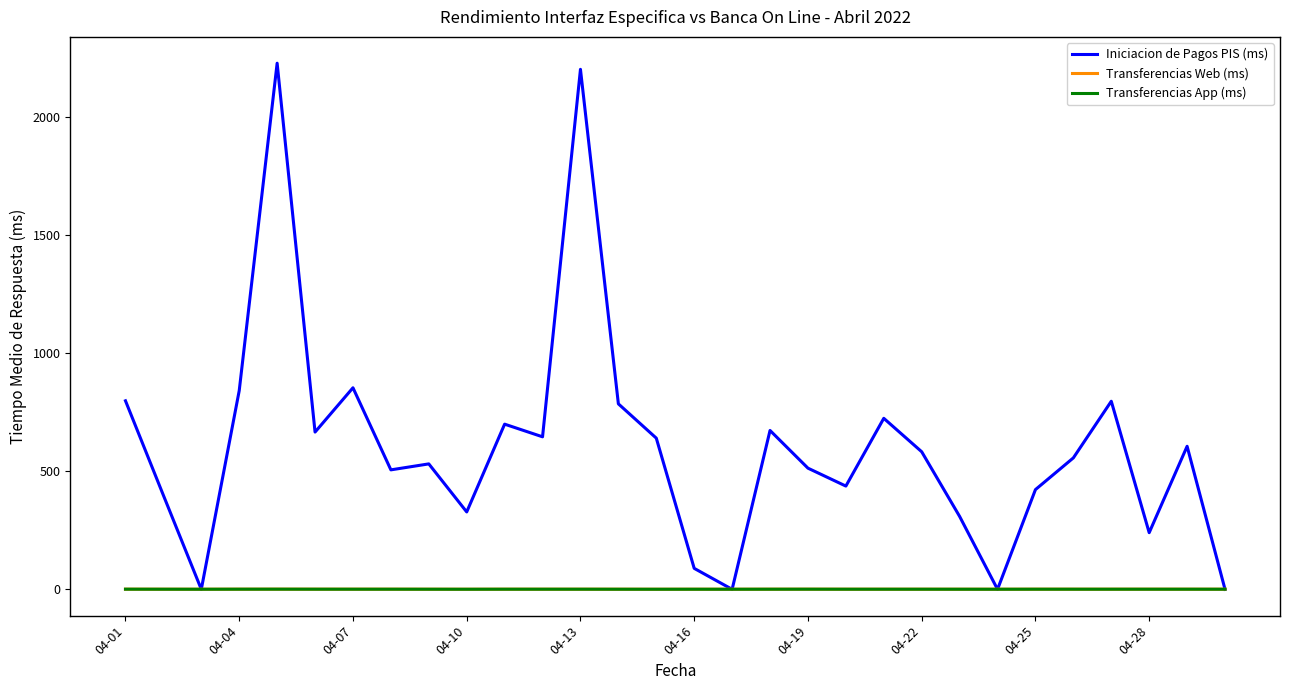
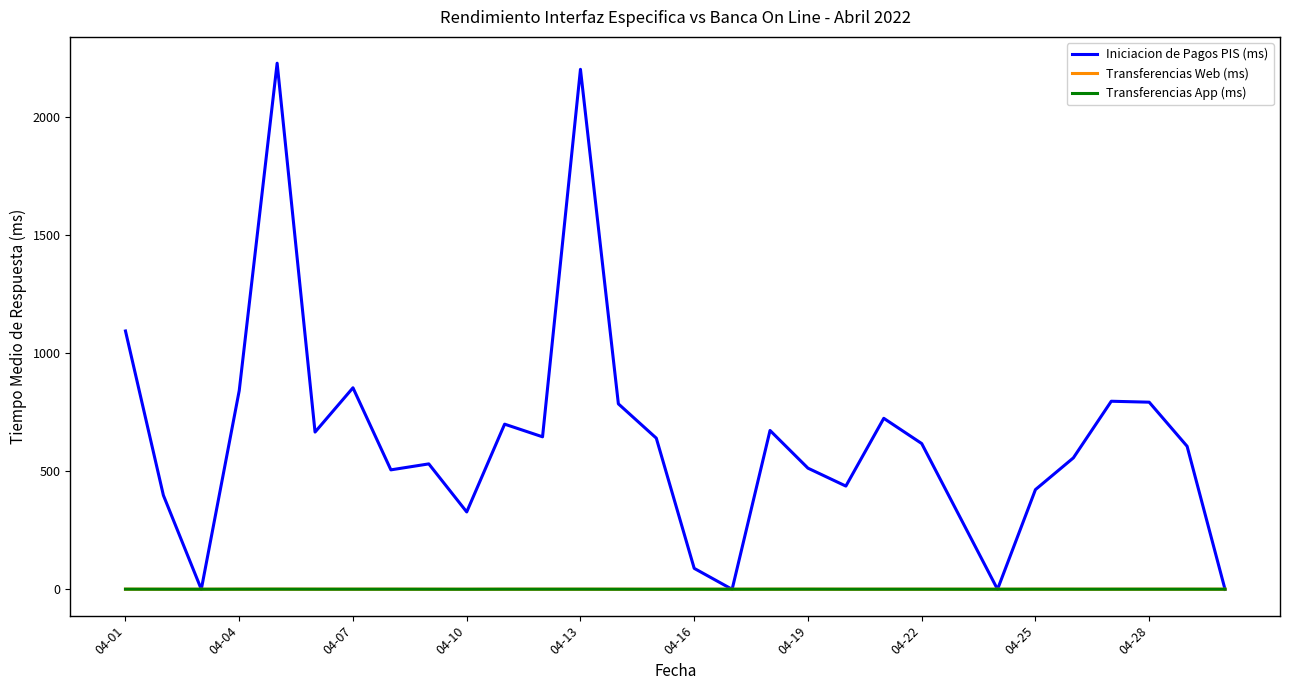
Iniciacion de Pagos PIS (ms), 04-01: 800 -> 1090
Iniciacion de Pagos PIS (ms), 04-22: 580 -> 620
Iniciacion de Pagos PIS (ms), 04-28: 240 -> 790
